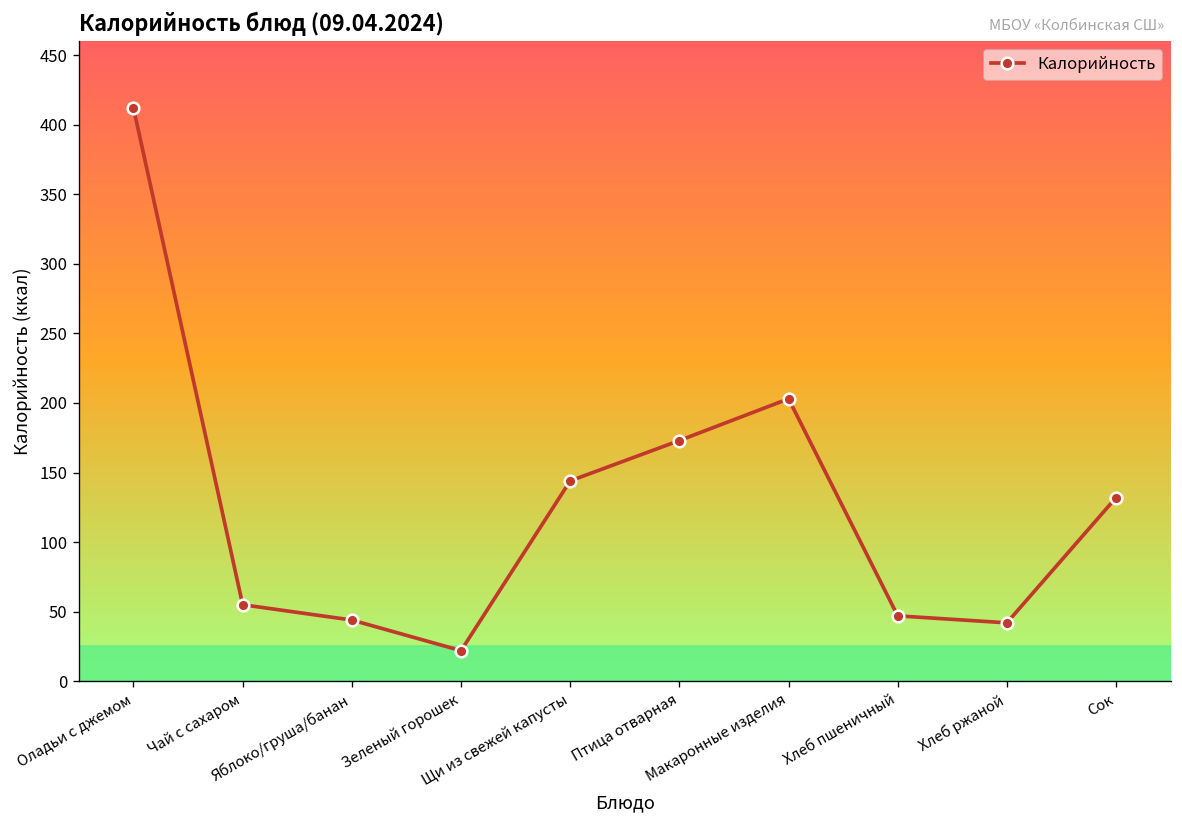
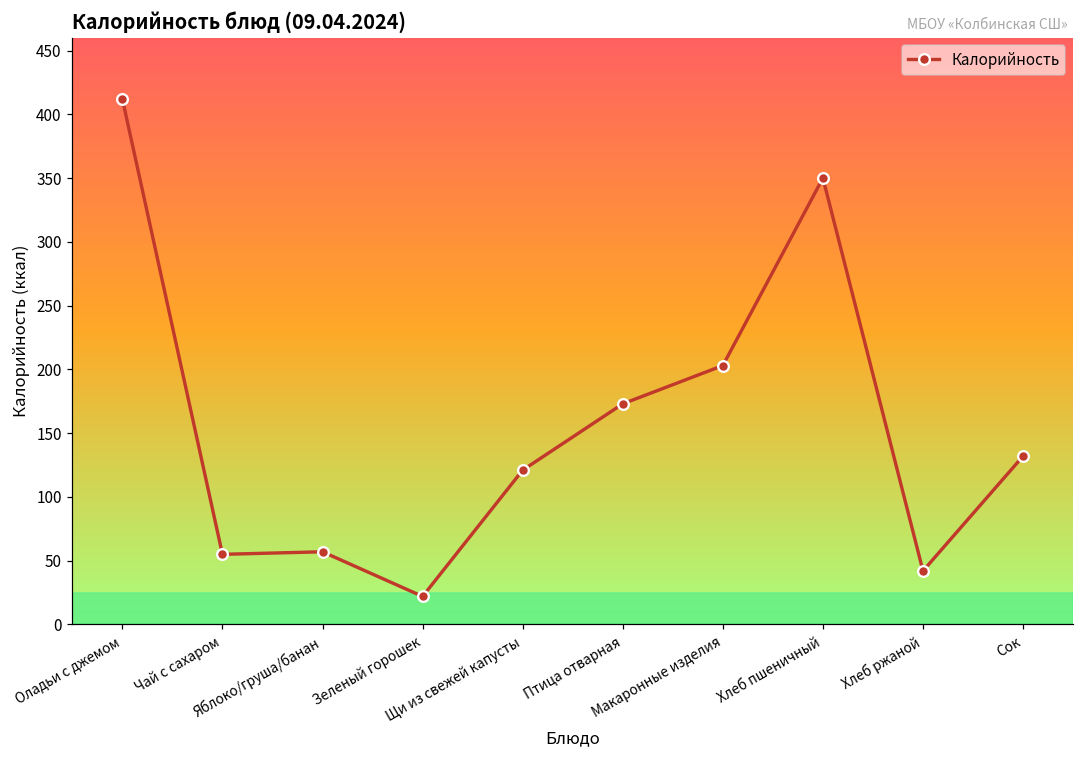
Яблоко/груша/банан: 44 -> 57
Щи из свежей капусты: 144 -> 121
Хлеб пшеничный: 47 -> 350
